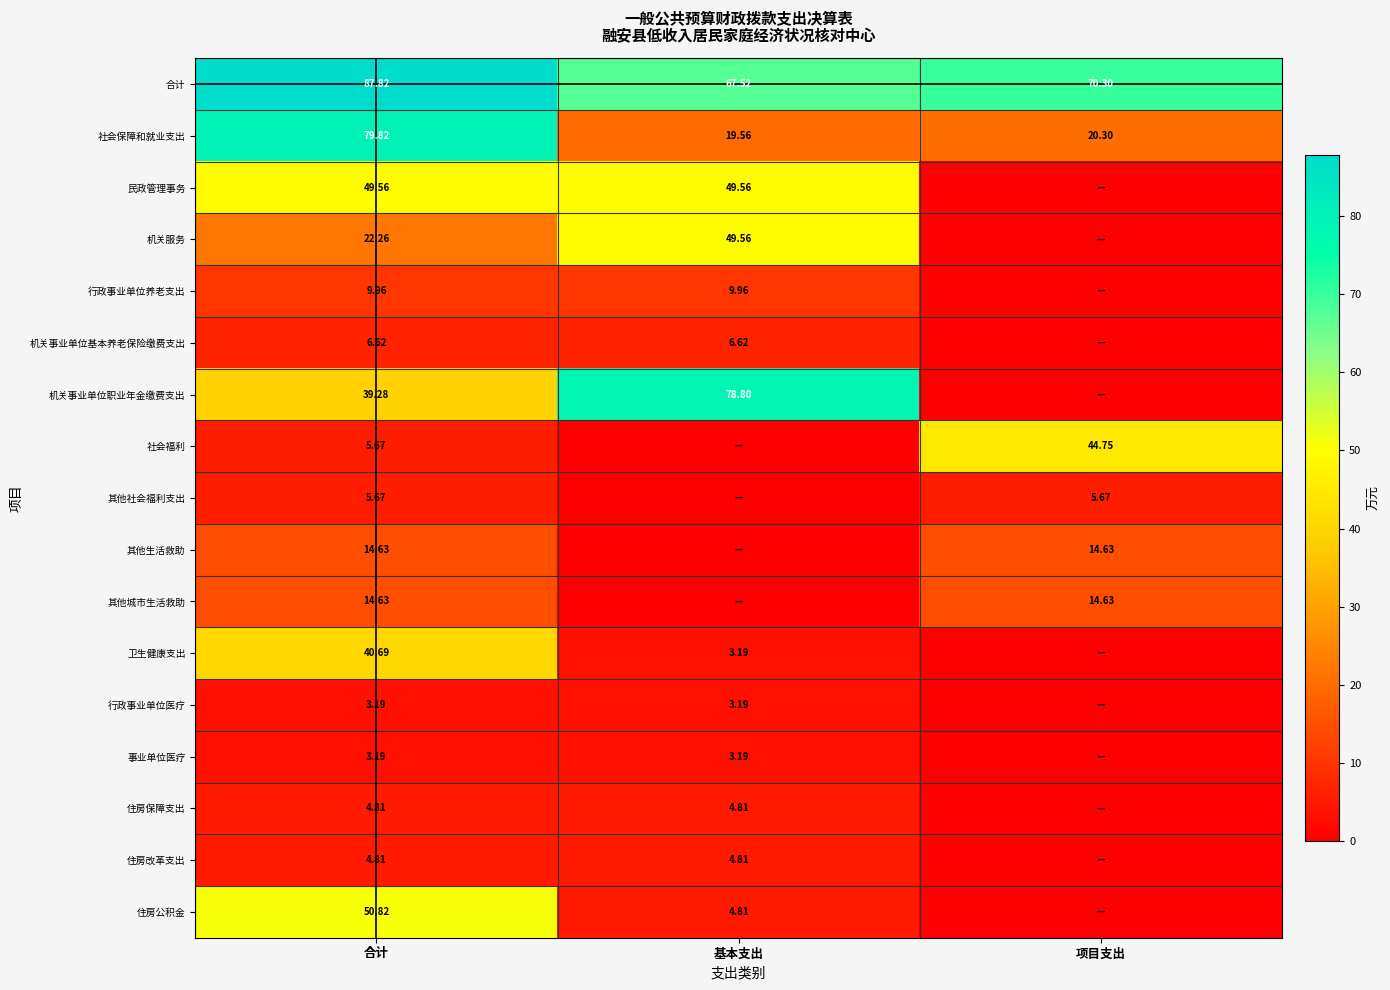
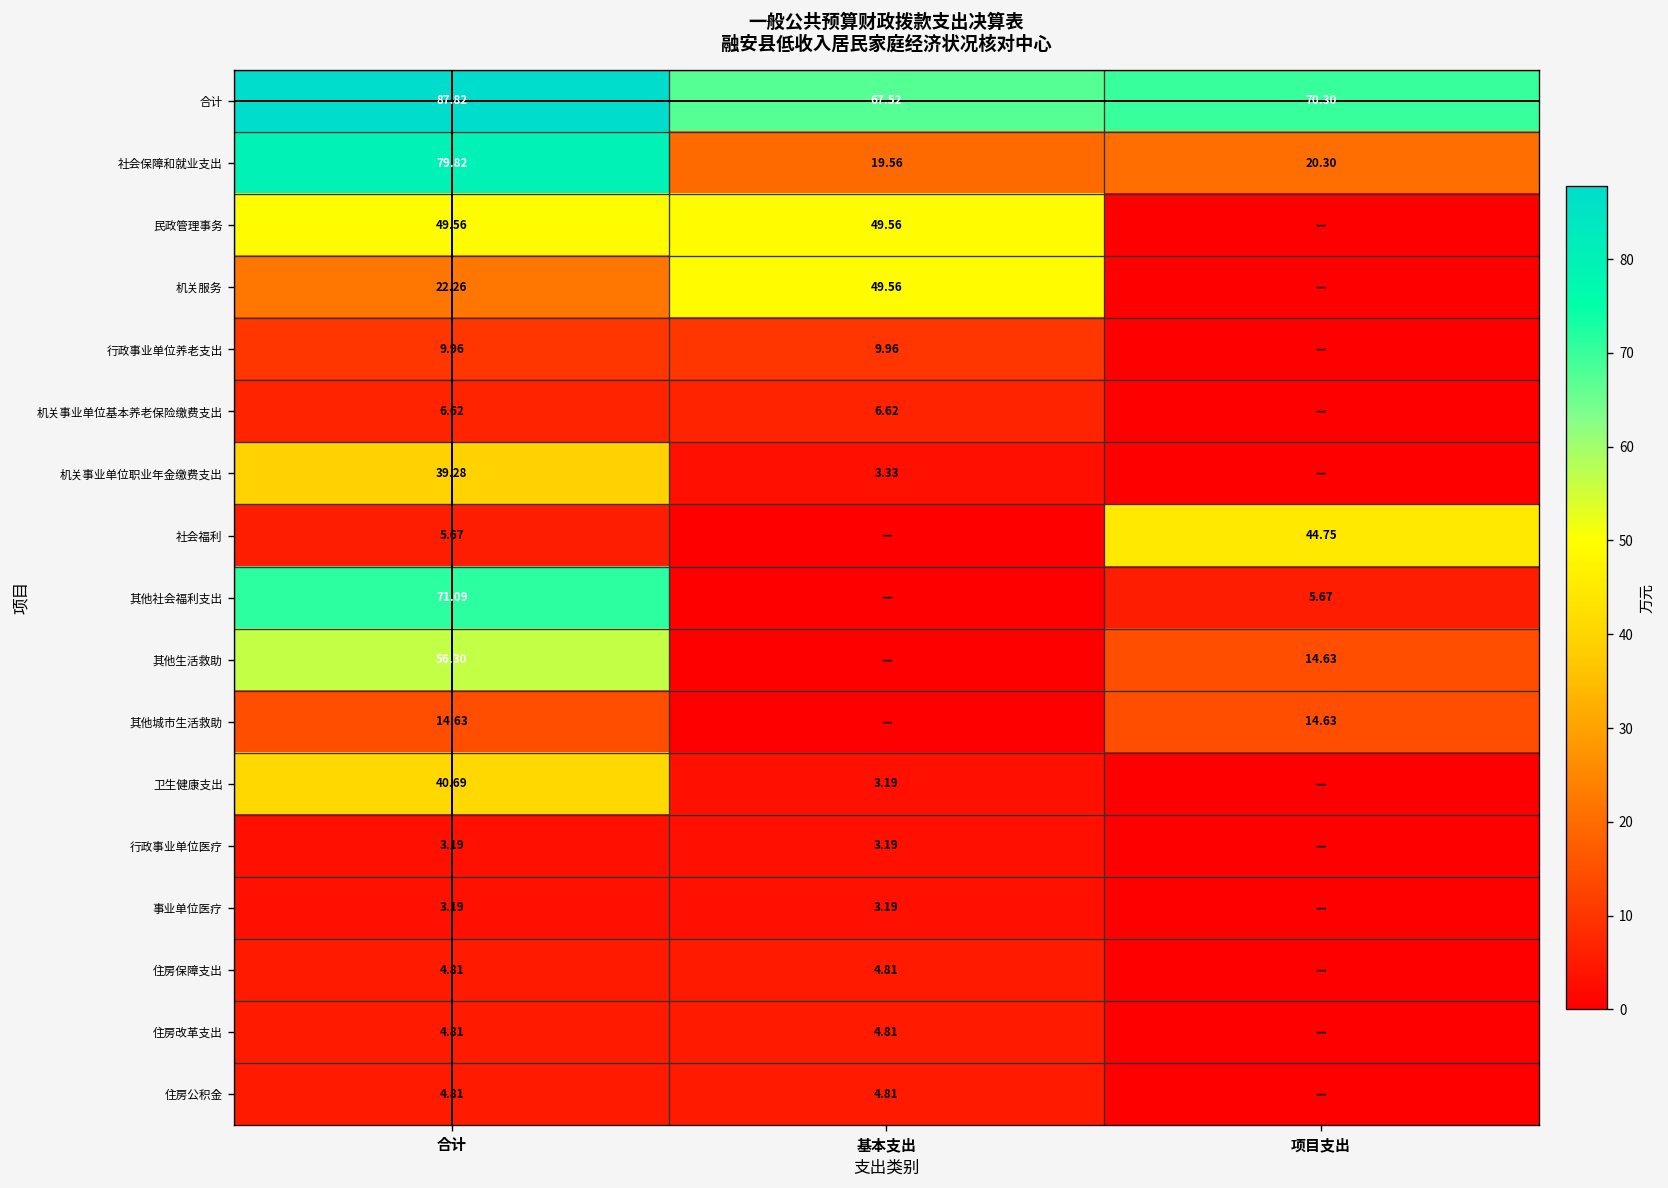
机关事业单位职业年金缴费支出, 基本支出: 78.80 -> 3.33
其他社会福利支出, 合计: 5.67 -> 71.09
其他生活救助, 合计: 14.63 -> 56.30
住房公积金, 合计: 50.82 -> 4.81
